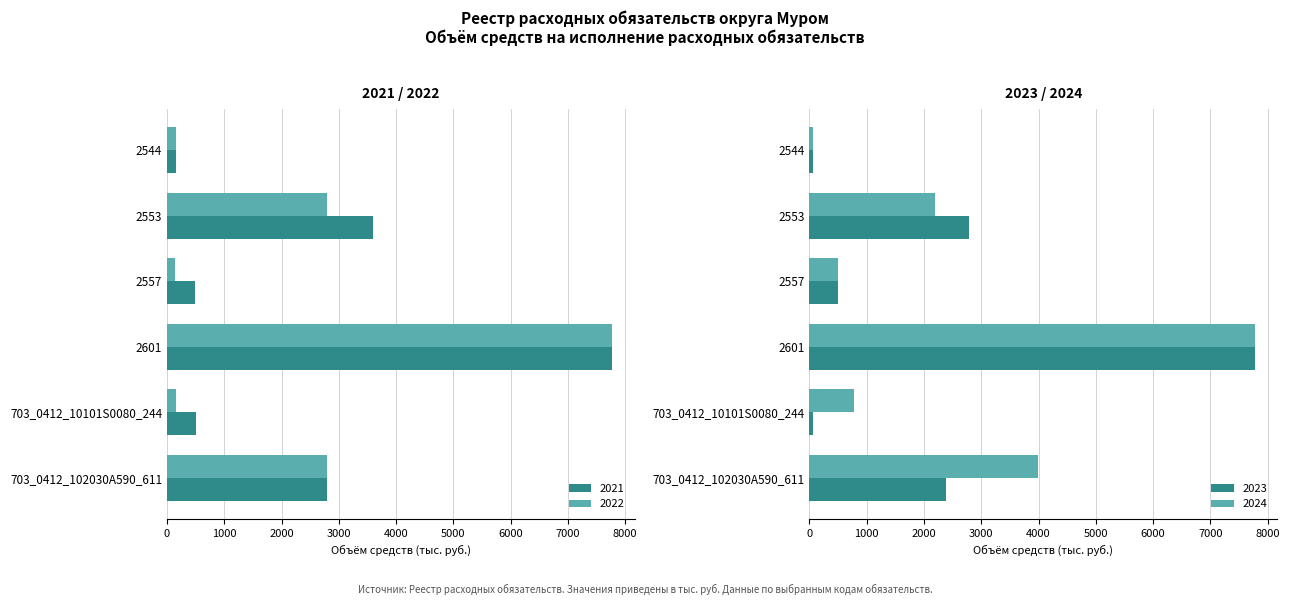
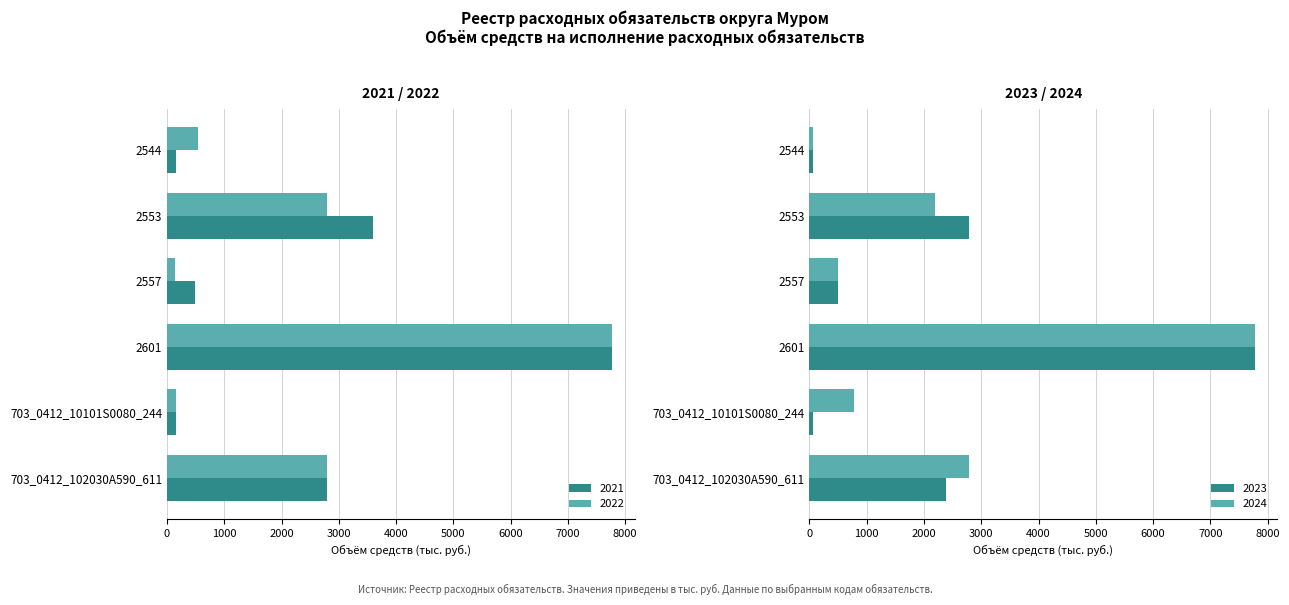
2021 / 2022, 2022, 2544: 200 -> 500
2021 / 2022, 2021, 703_0412_10101S0080_244: 500 -> 200
2023 / 2024, 2024, 703_0412_102030A590_611: 4000 -> 2800
